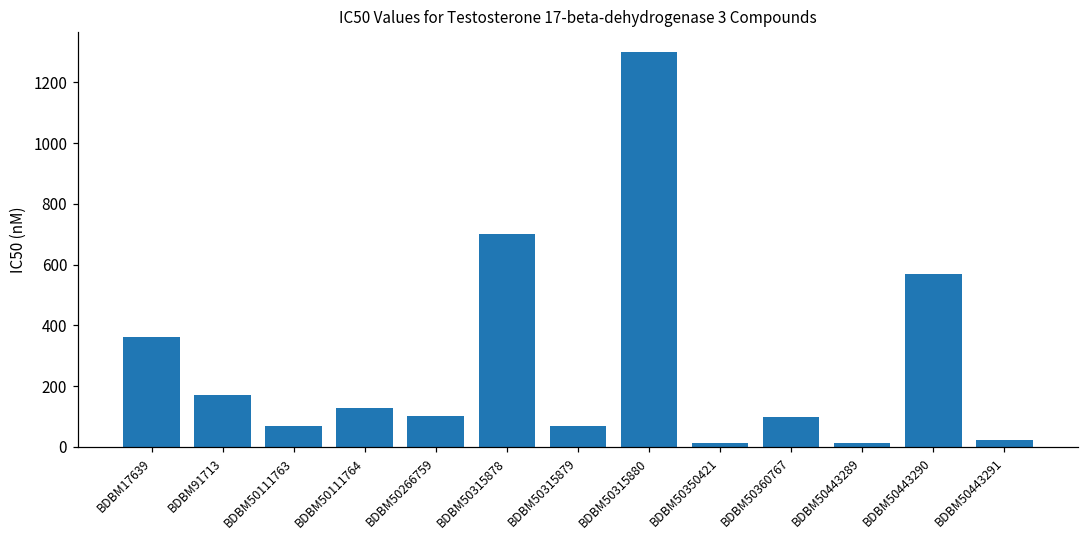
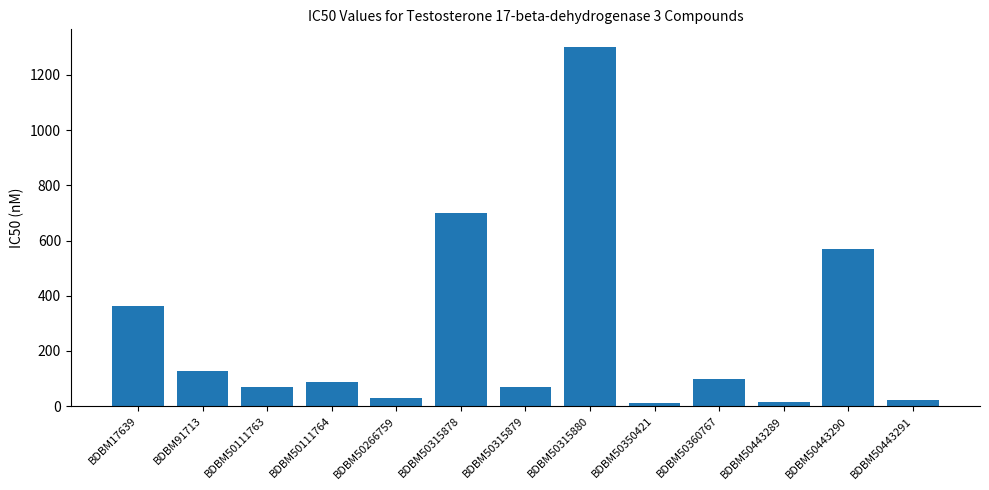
BDBM91713: 170 -> 130
BDBM50111764: 130 -> 90
BDBM50266759: 100 -> 30
